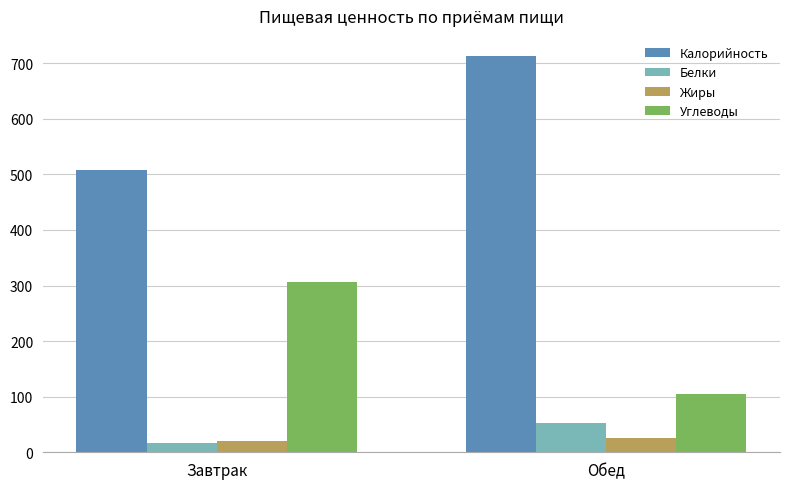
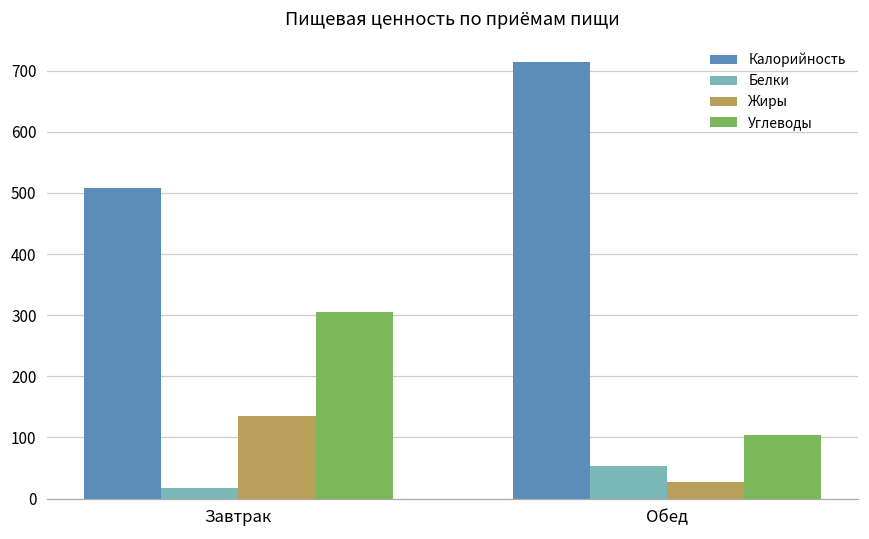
Жиры, Завтрак: 20 -> 140
